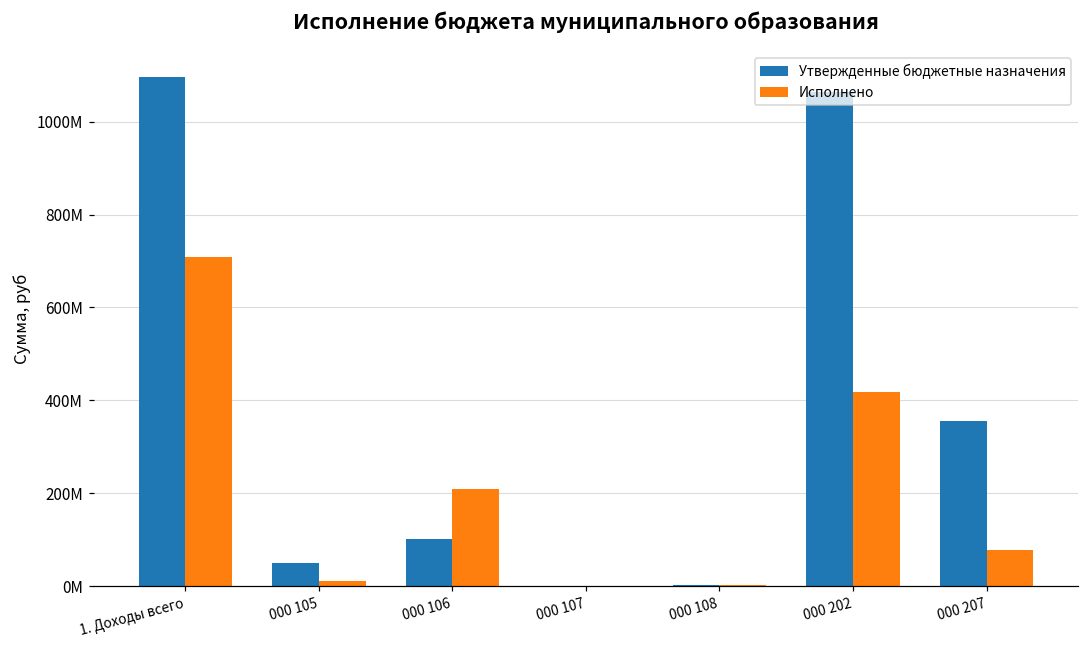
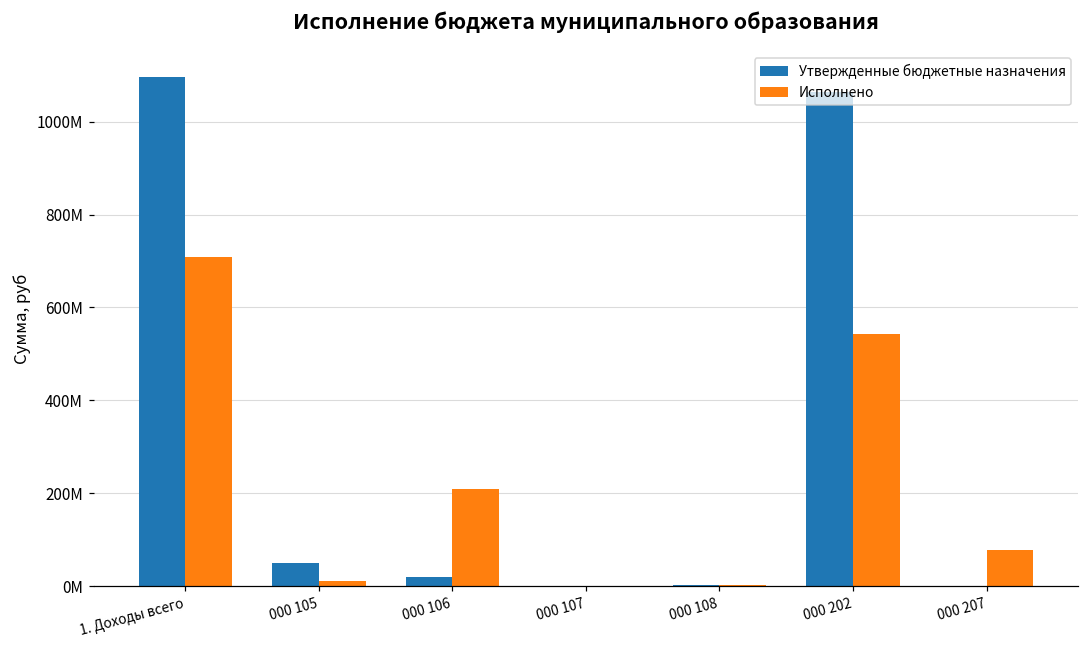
Утвержденные бюджетные назначения, 000 106: 100000000 -> 20000000
Исполнено, 000 202: 420000000 -> 540000000
Утвержденные бюджетные назначения, 000 207: 360000000 -> 0
